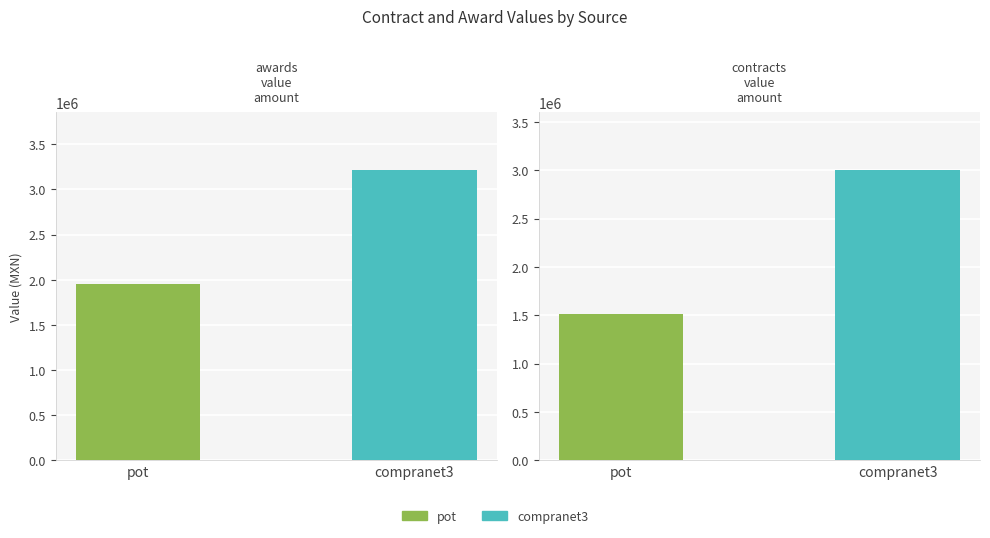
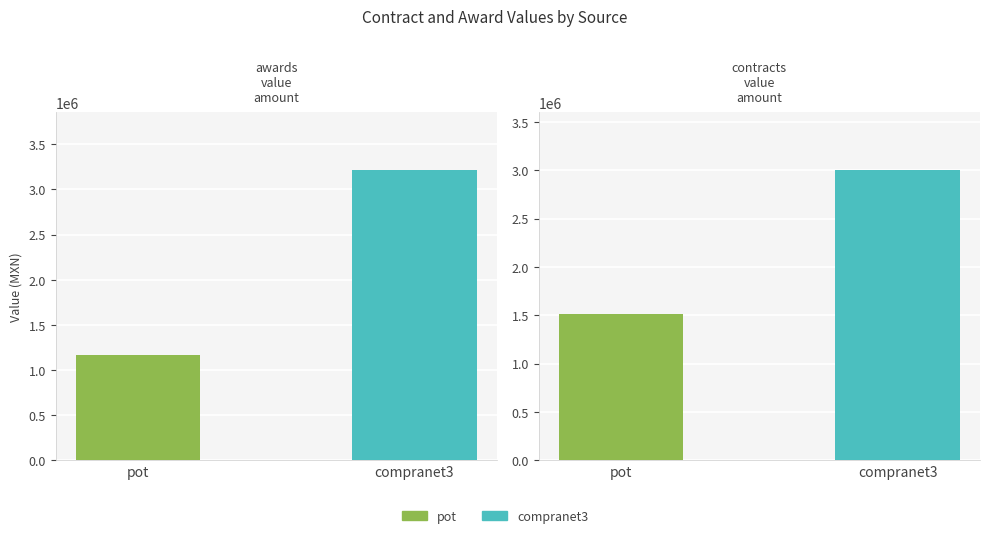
awards value amount, pot: 2000000 -> 1200000
